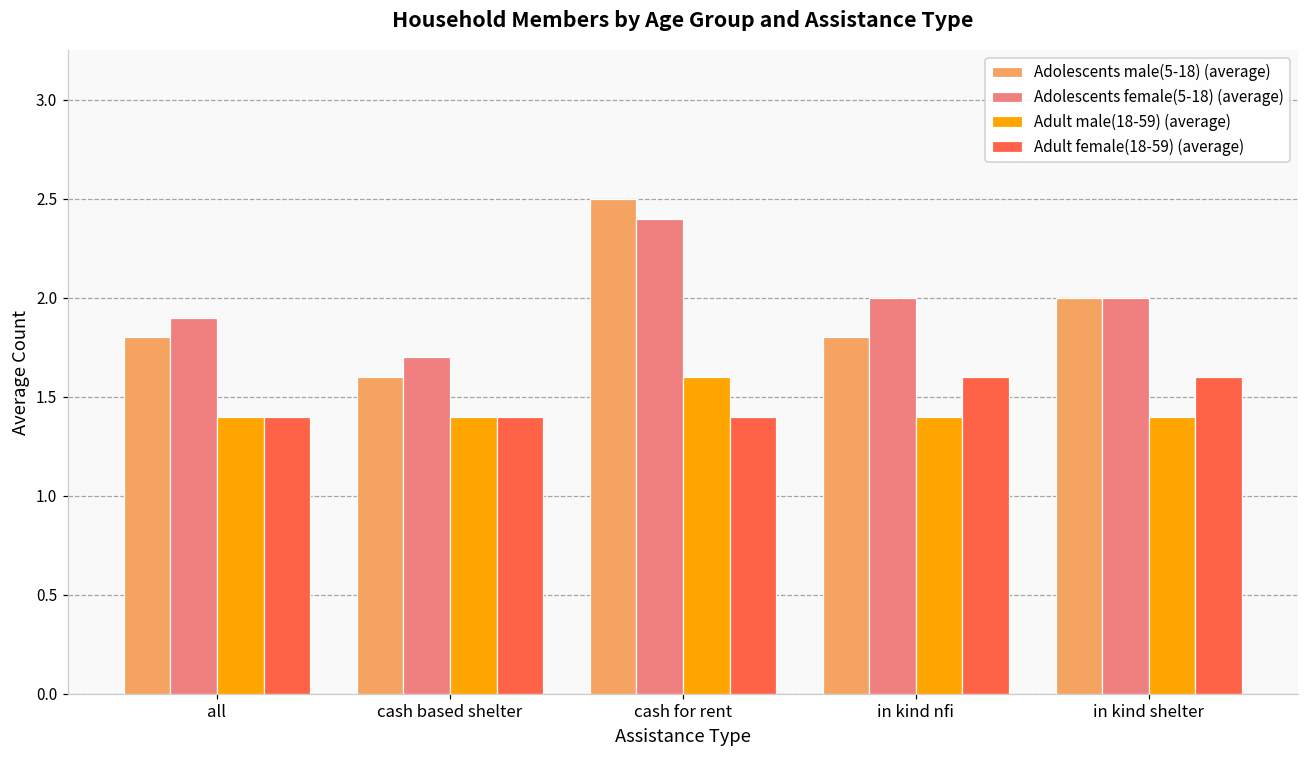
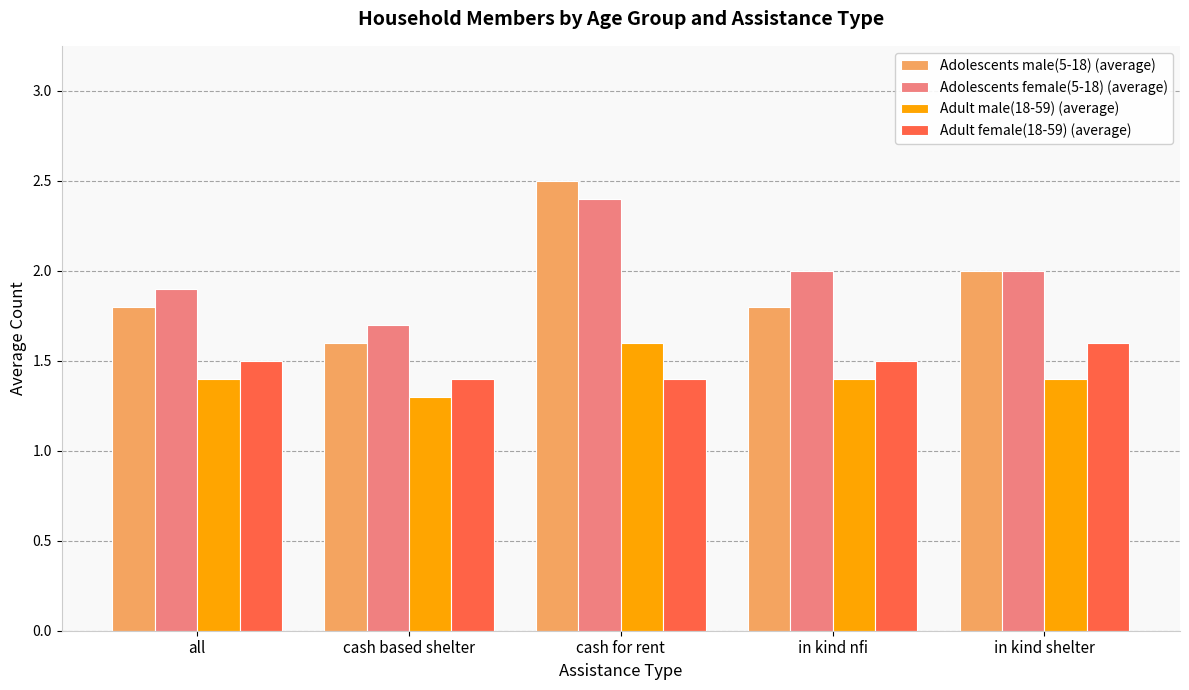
Adult female(18-59) (average), all: 1.4 -> 1.5
Adult male(18-59) (average), cash based shelter: 1.4 -> 1.3
Adult female(18-59) (average), in kind nfi: 1.6 -> 1.5
